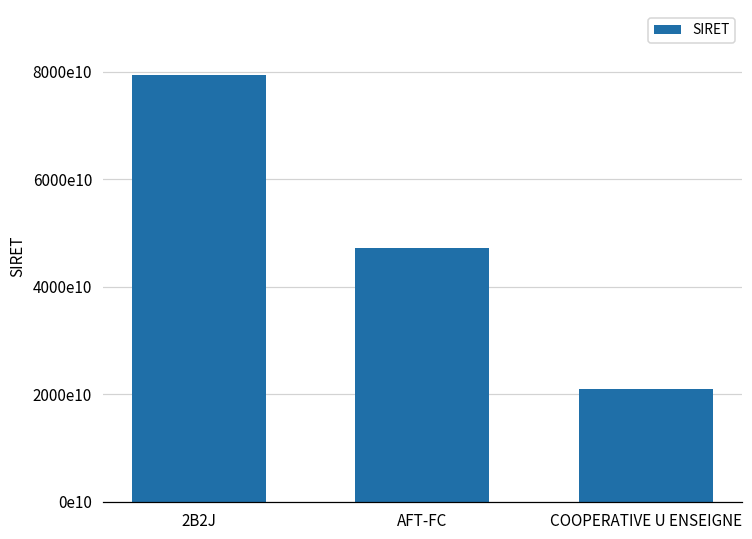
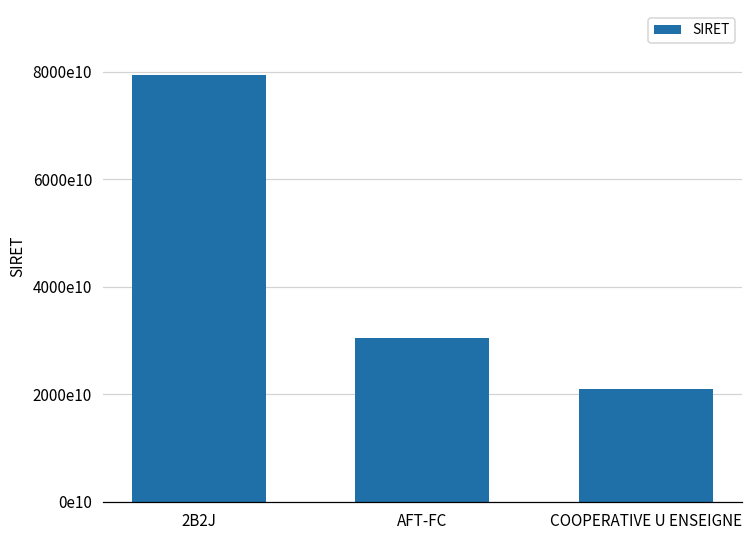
AFT-FC: 47000000000000 -> 31000000000000
